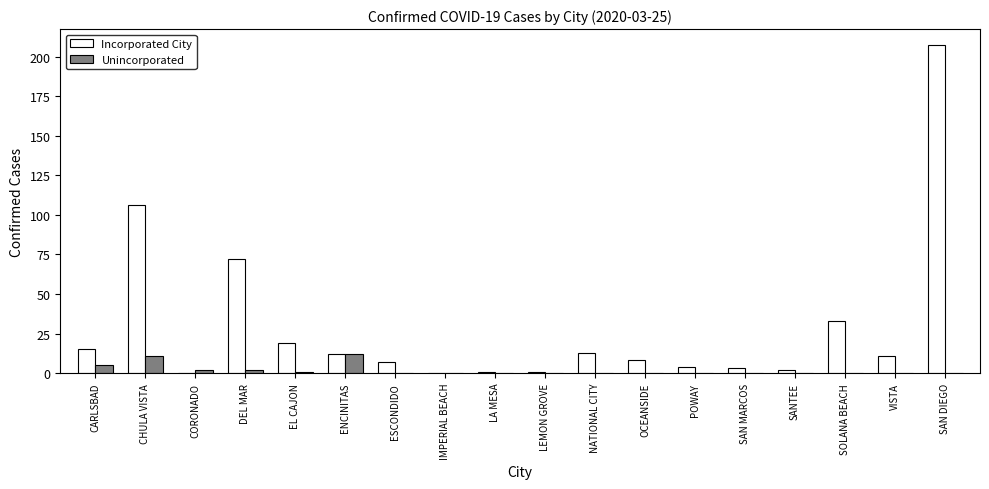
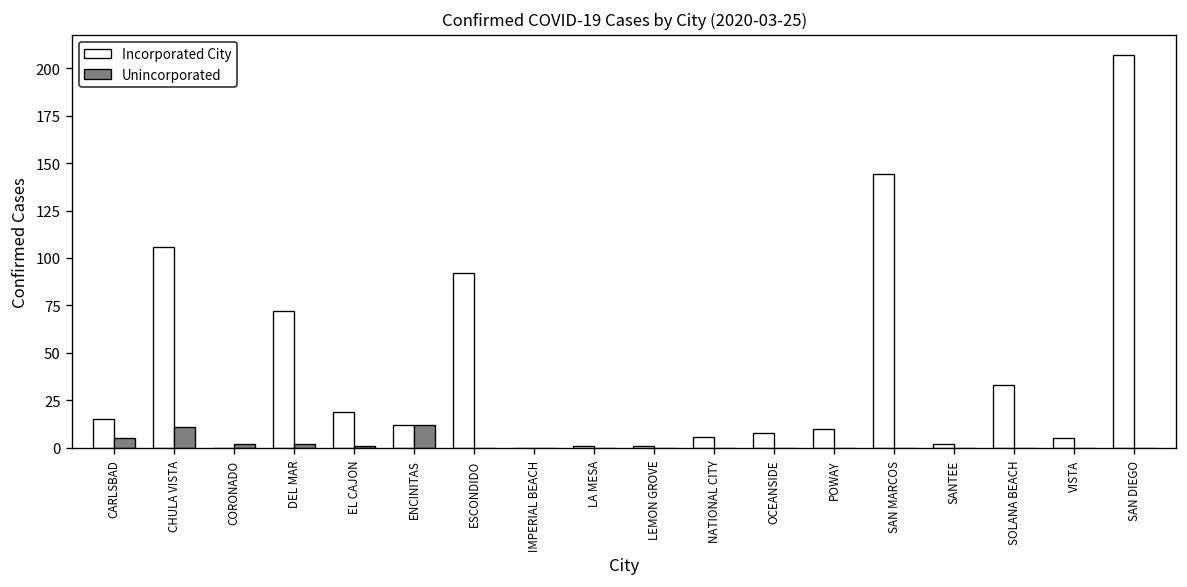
Incorporated City, ESCONDIDO: 7 -> 92
Incorporated City, NATIONAL CITY: 13 -> 6
Incorporated City, POWAY: 4 -> 10
Incorporated City, SAN MARCOS: 3 -> 144
Incorporated City, VISTA: 11 -> 5
